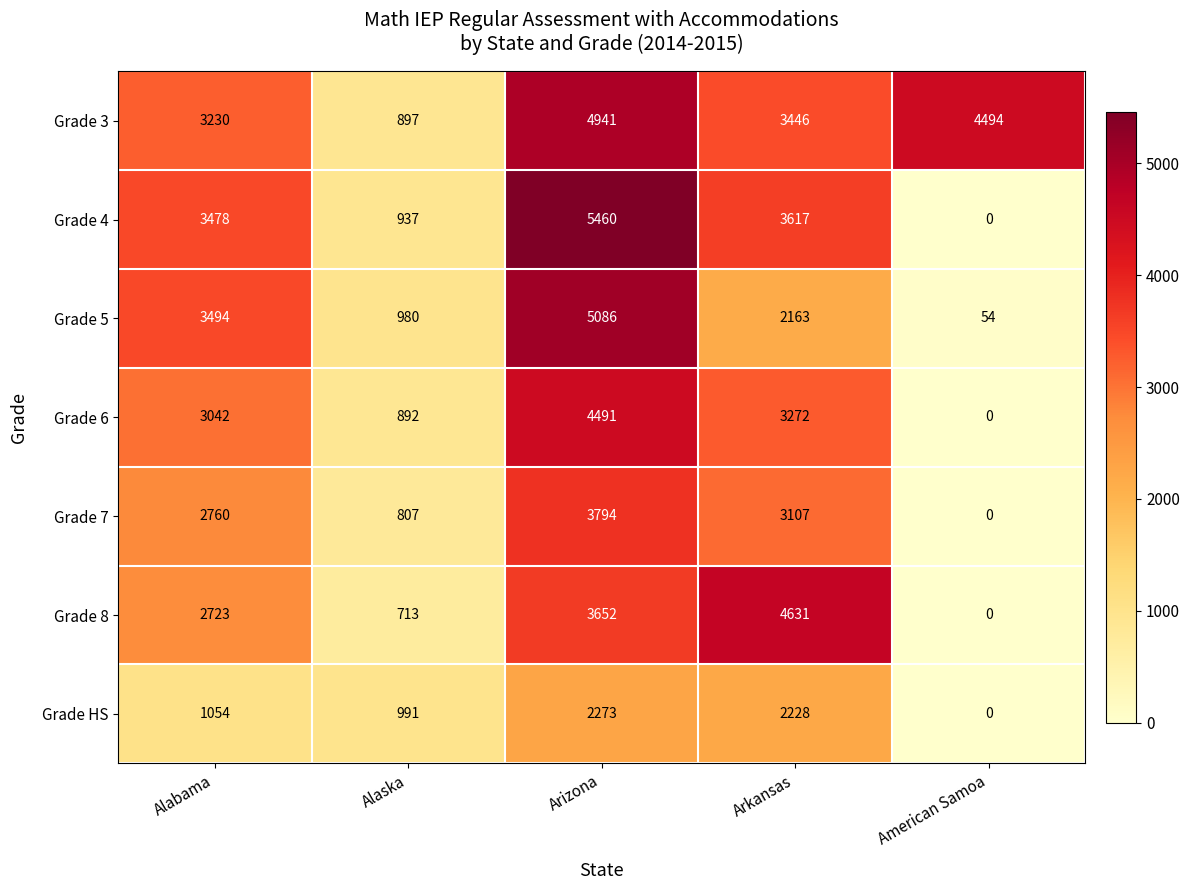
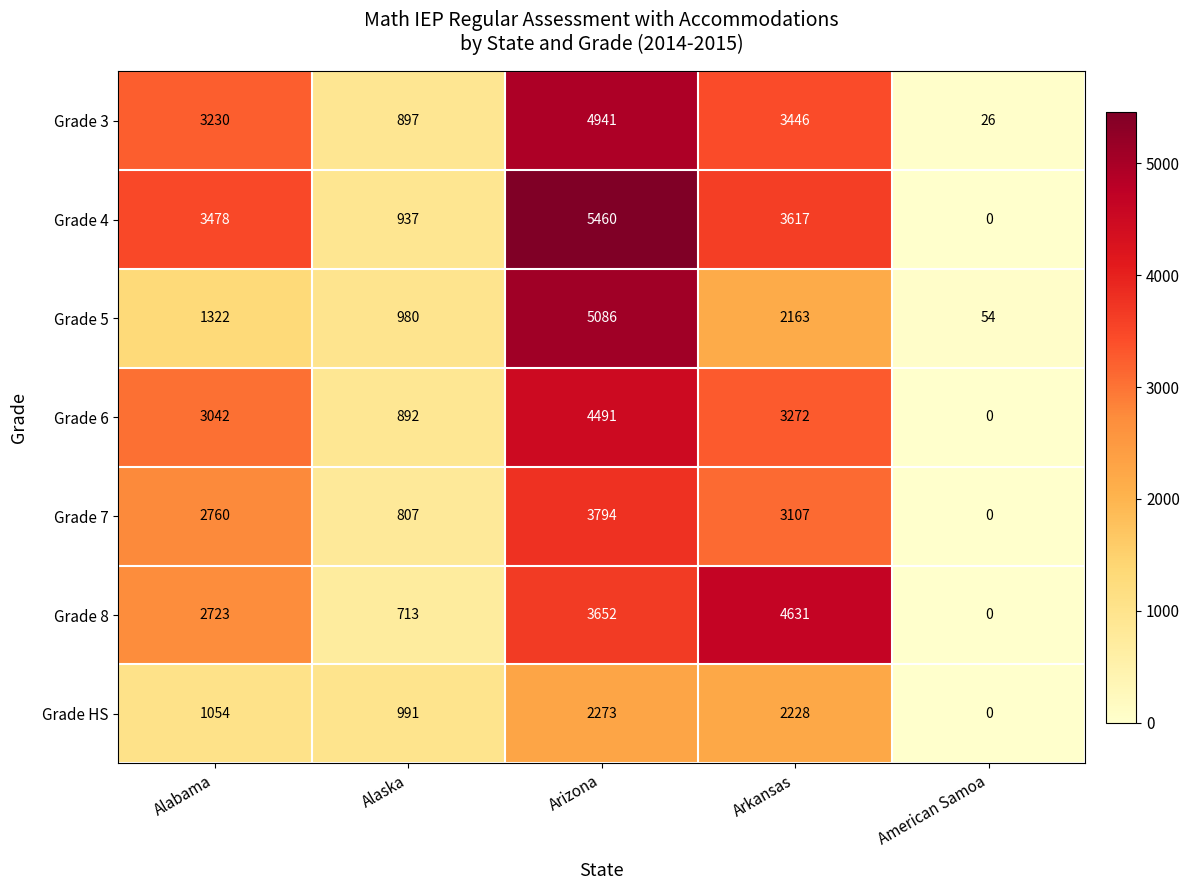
Grade 3, American Samoa: 4494 -> 26
Grade 5, Alabama: 3494 -> 1322
